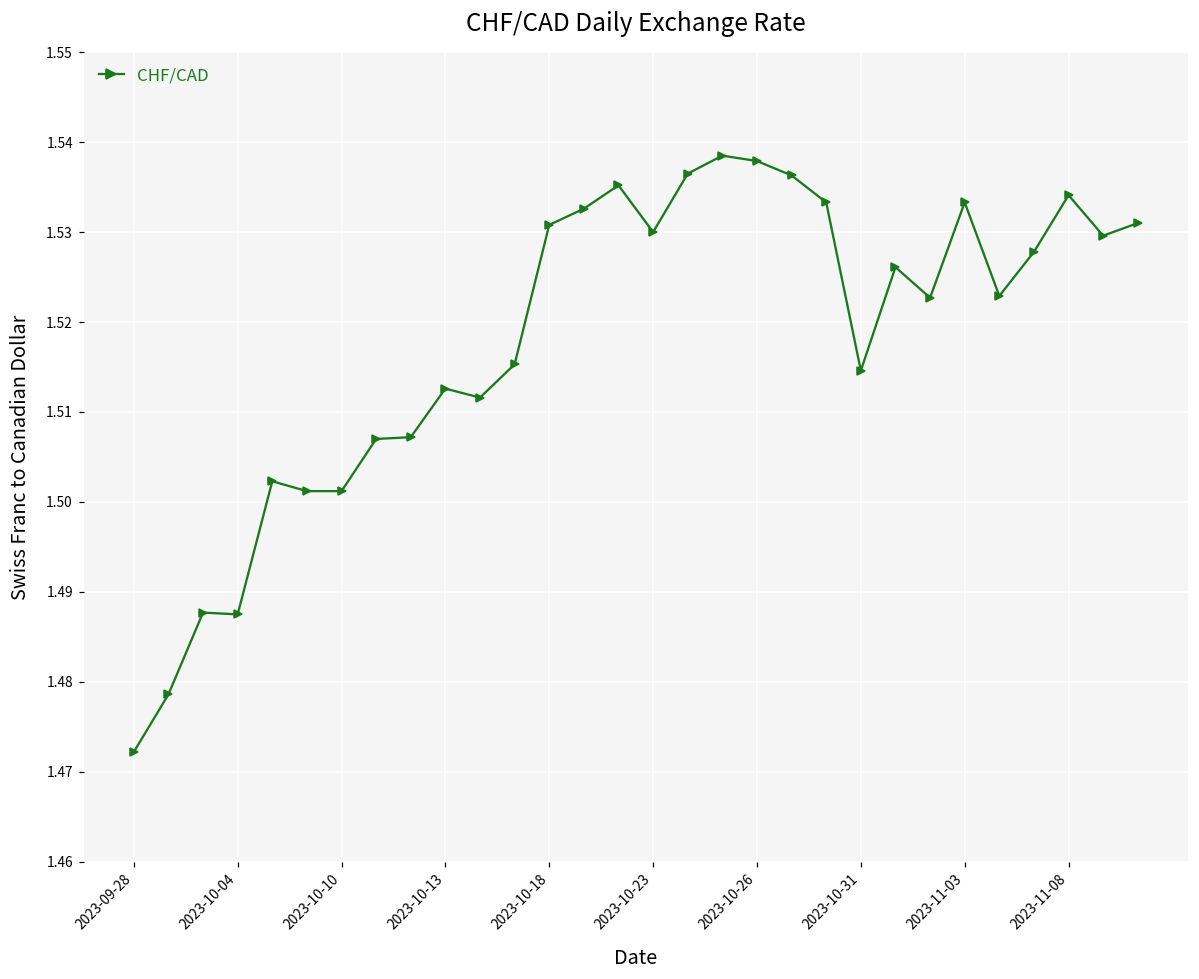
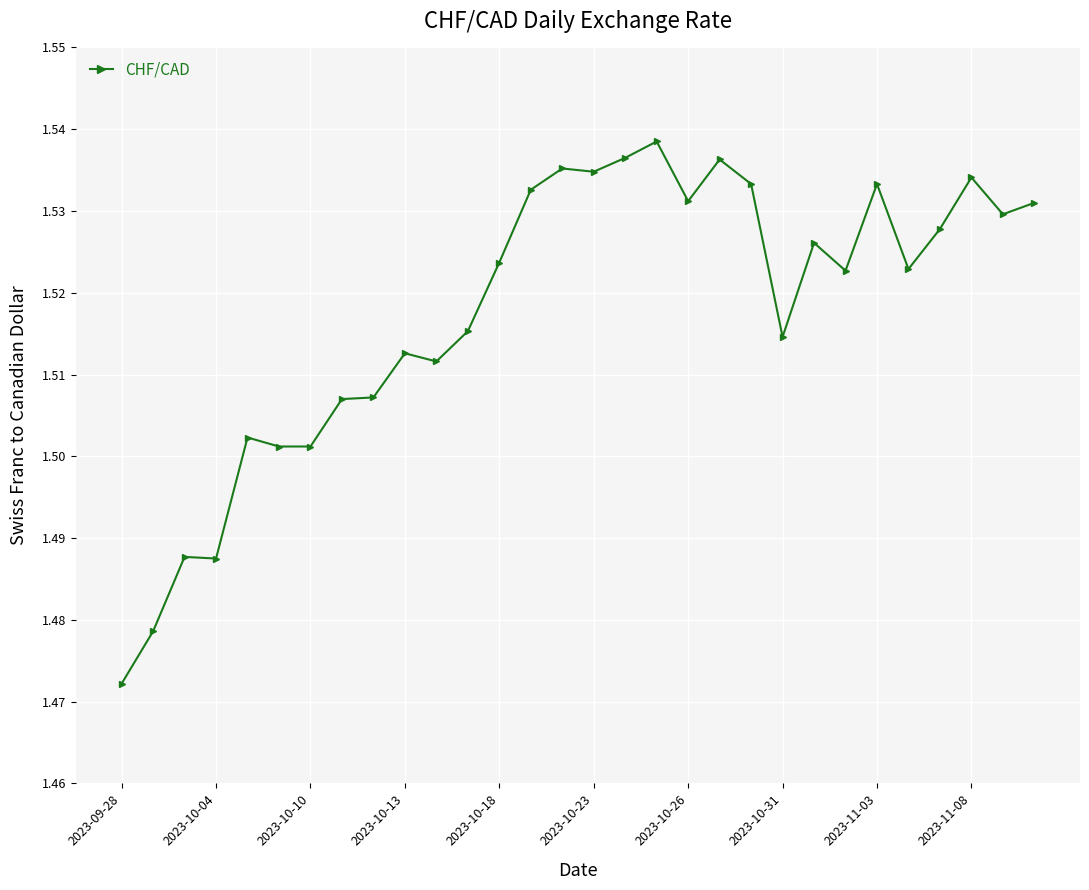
2023-10-18: 1.531 -> 1.524
2023-10-23: 1.530 -> 1.535
2023-10-26: 1.538 -> 1.531
